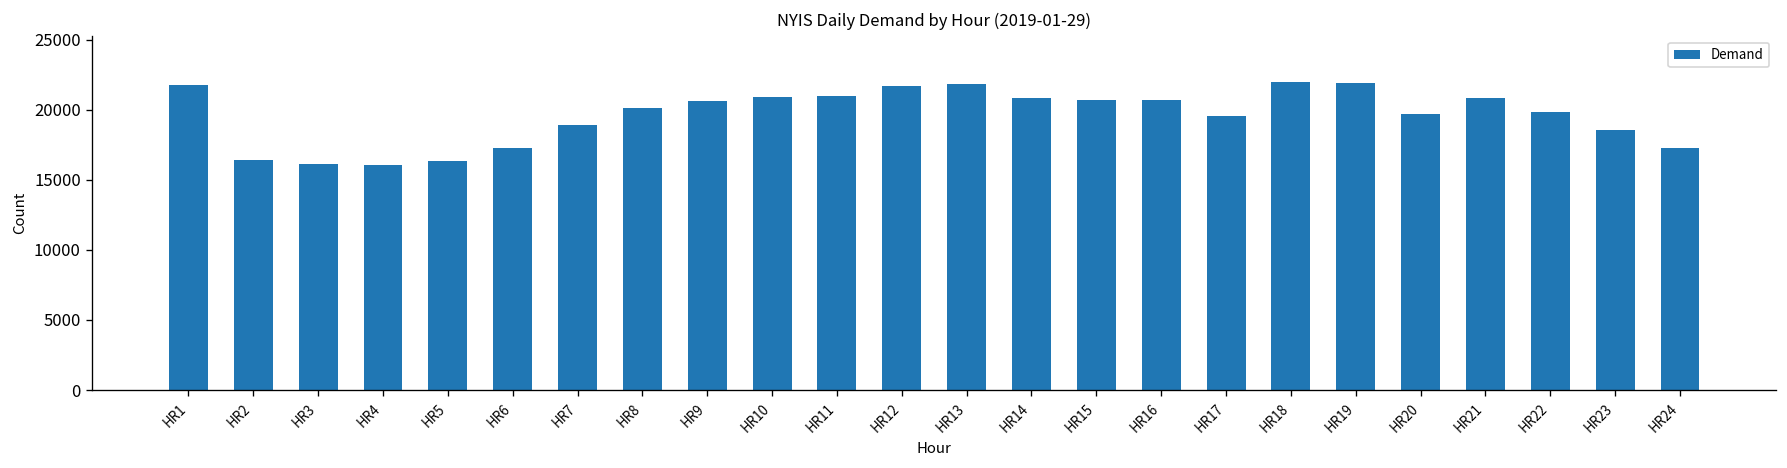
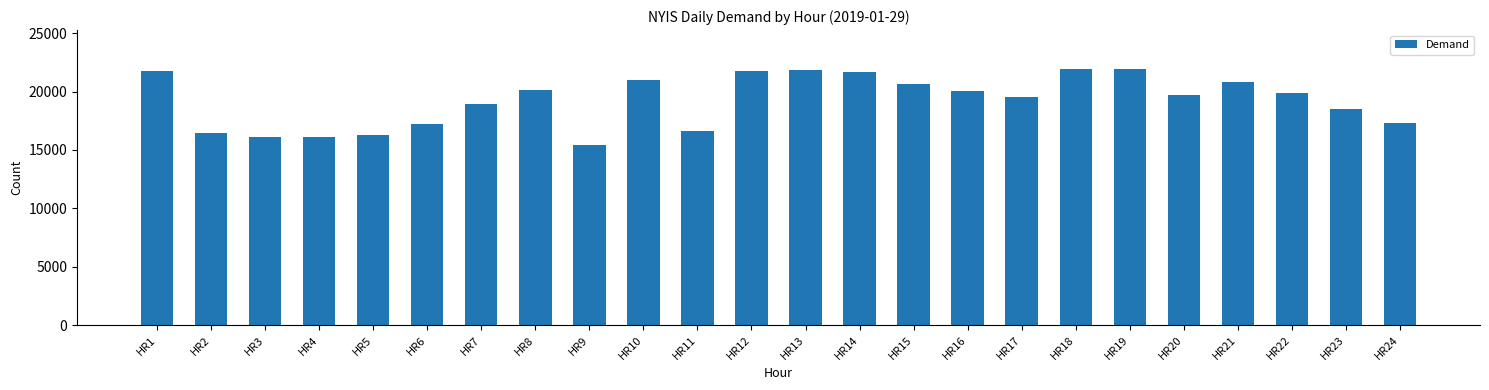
HR9: 20600 -> 15500
HR11: 21000 -> 16700
HR14: 20800 -> 21600
HR16: 20700 -> 20000
